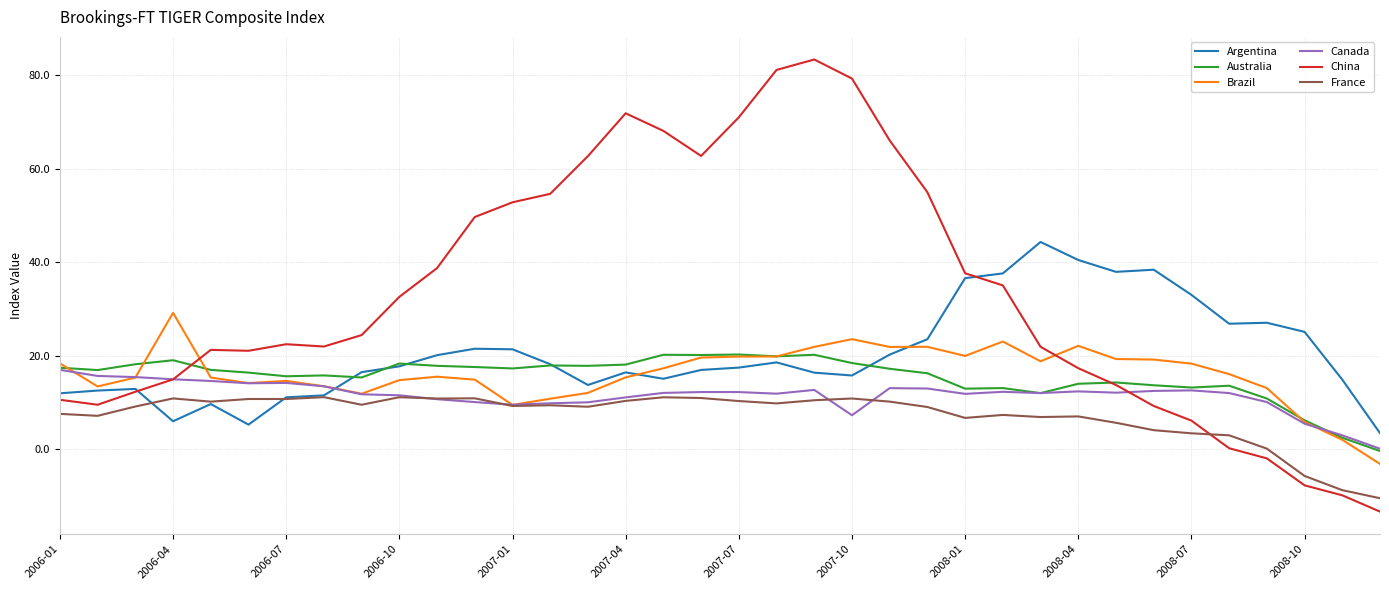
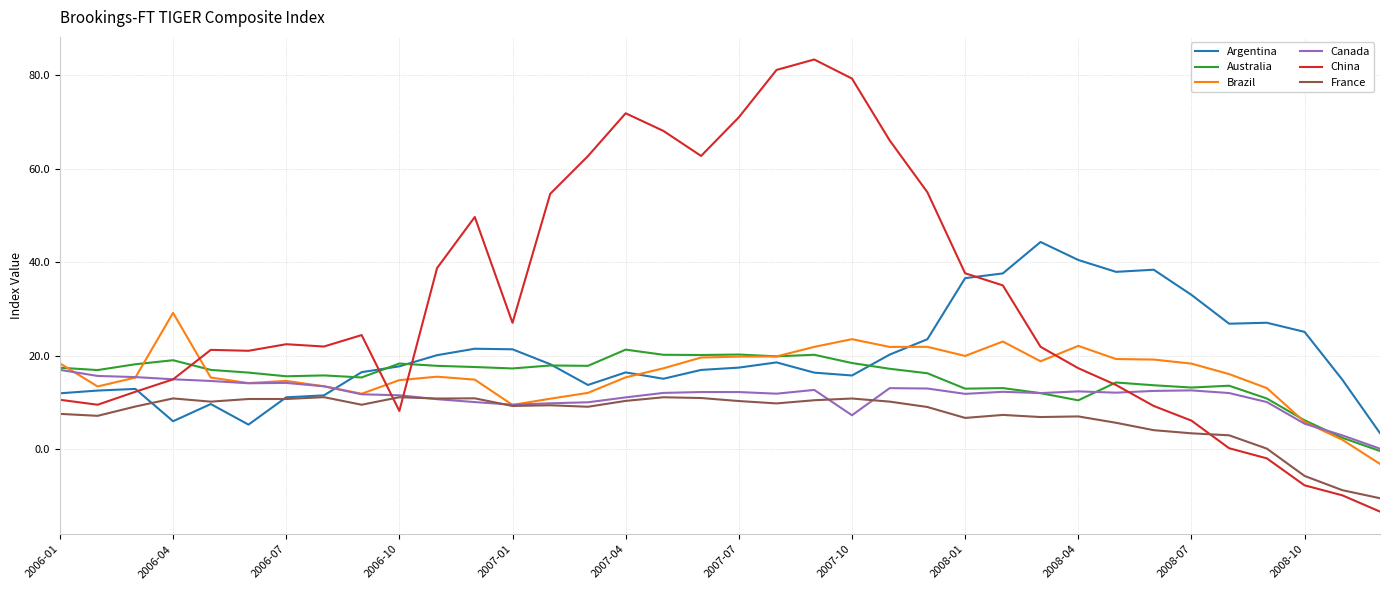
China, 2006-10: 33 -> 8
China, 2007-01: 53 -> 27
Australia, 2007-04: 18 -> 21
Australia, 2008-04: 14 -> 10
